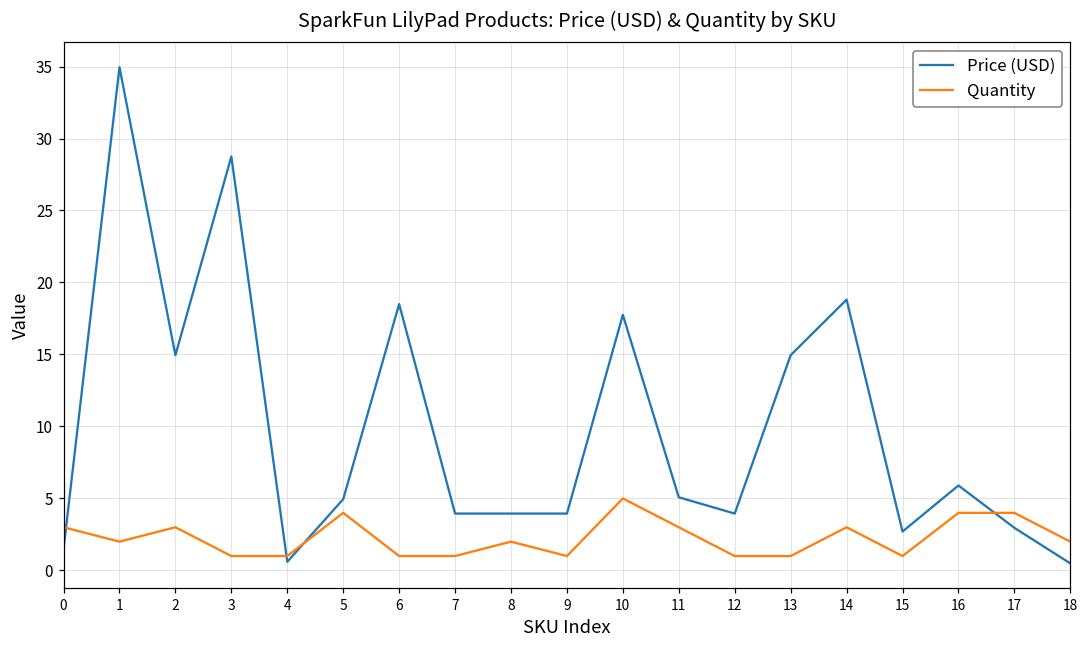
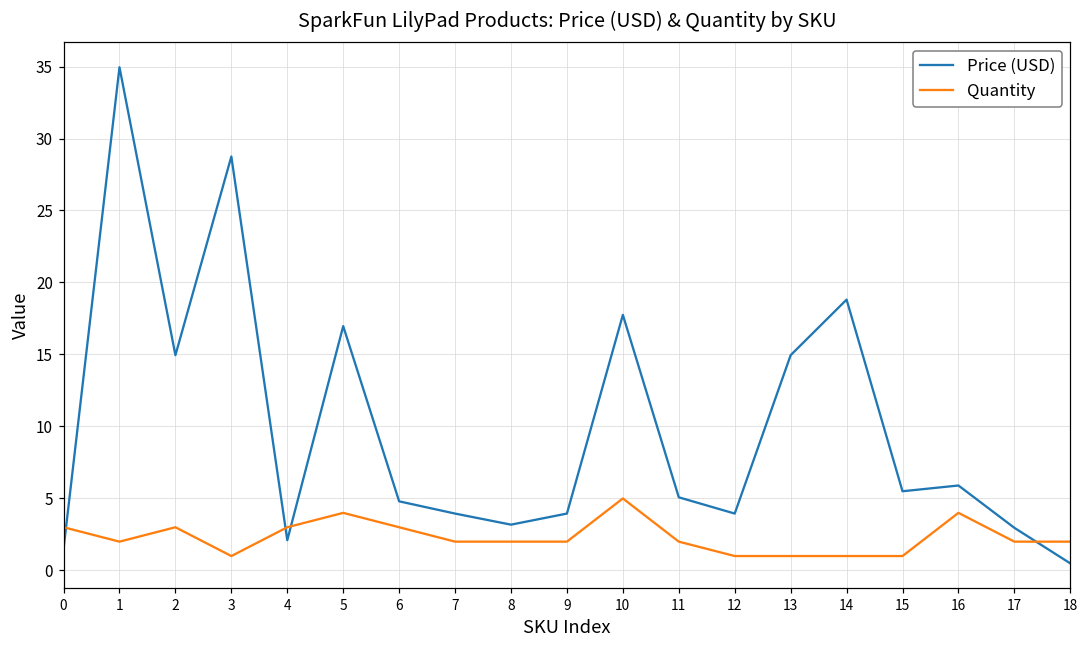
Price (USD), 4: 0.6 -> 2.1
Quantity, 4: 1 -> 3
Price (USD), 5: 5.0 -> 17.0
Price (USD), 6: 18.5 -> 4.8
Quantity, 6: 1 -> 3
Quantity, 7: 1 -> 2
Price (USD), 8: 4.0 -> 3.2
Quantity, 9: 1 -> 2
Quantity, 11: 3 -> 2
Quantity, 14: 3 -> 1
Price (USD), 15: 2.7 -> 5.5
Quantity, 17: 4 -> 2
